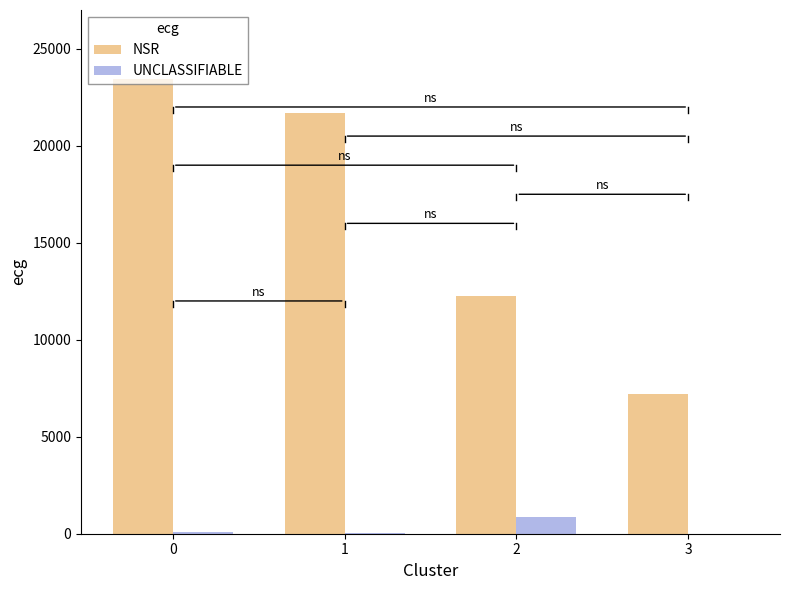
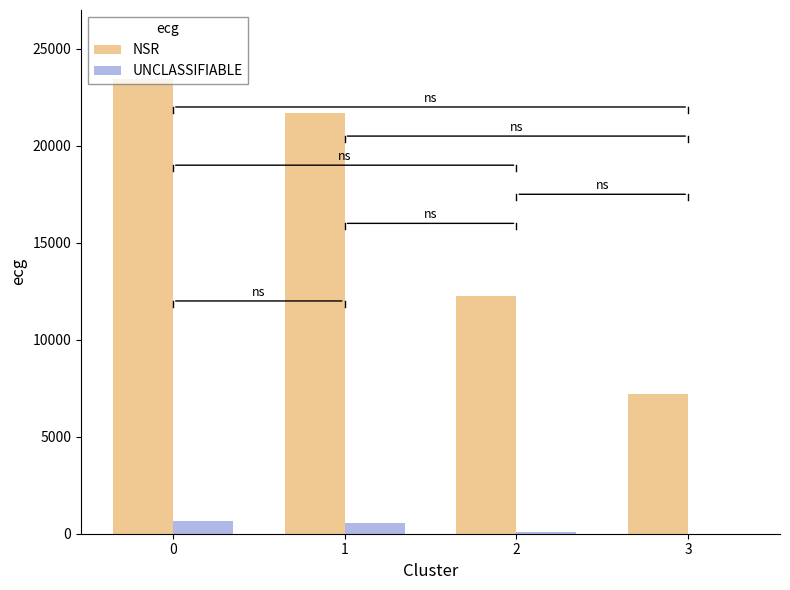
UNCLASSIFIABLE, 0: 100 -> 600
UNCLASSIFIABLE, 1: 0 -> 600
UNCLASSIFIABLE, 2: 900 -> 100
